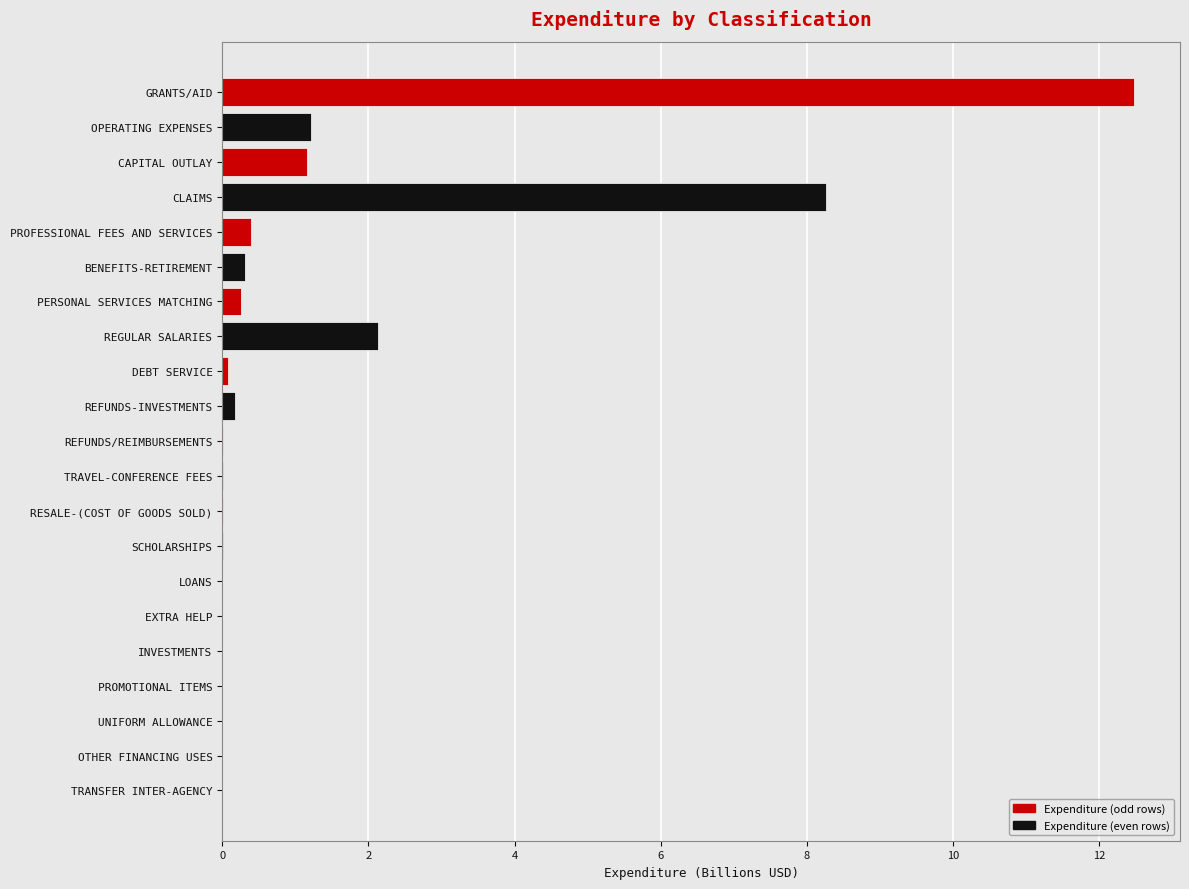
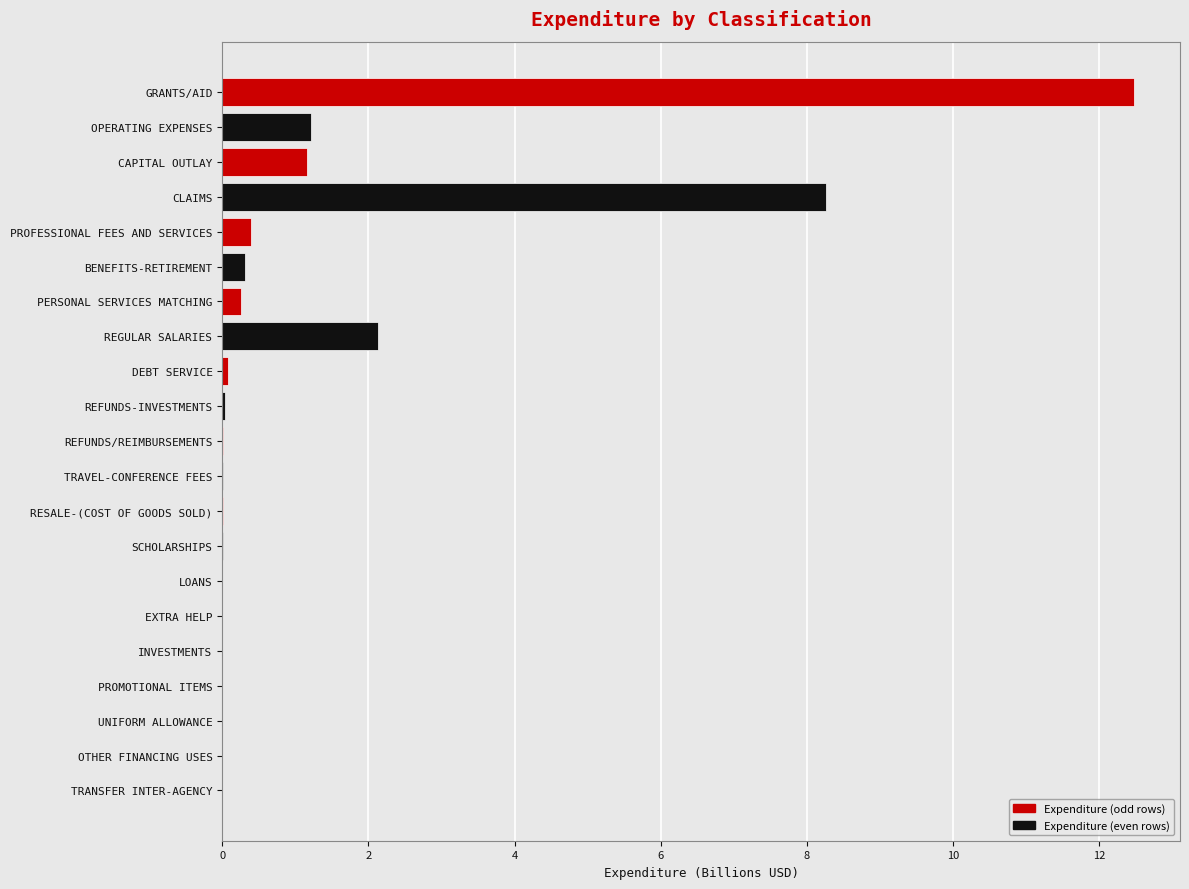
REFUNDS-INVESTMENTS: 0.2 -> 0.0
